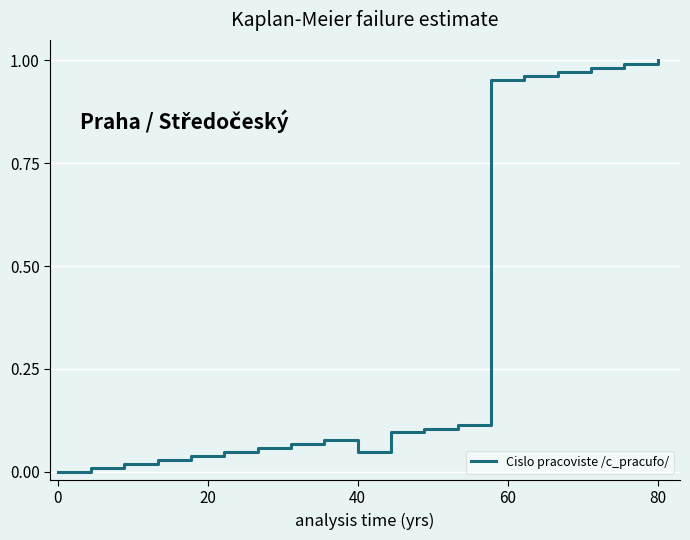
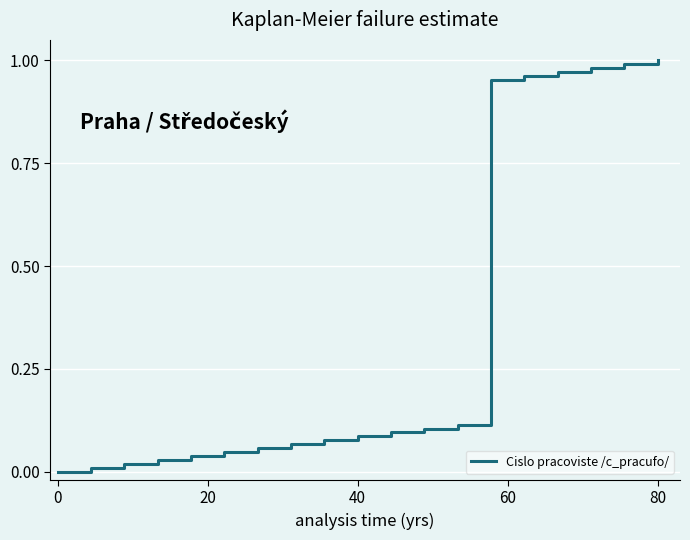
40: 0.05 -> 0.09
